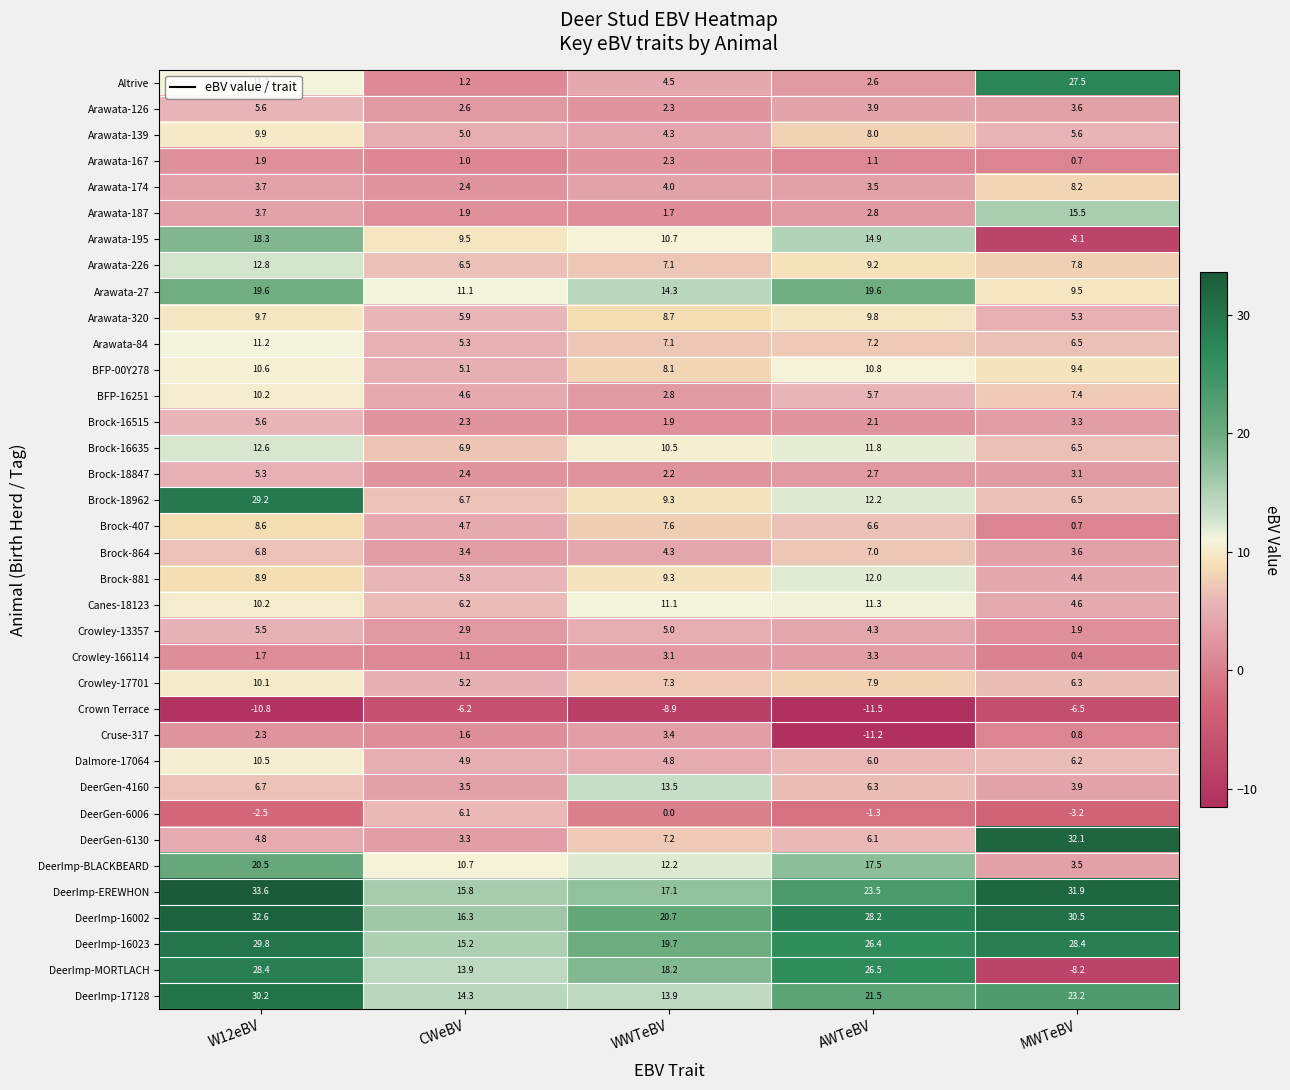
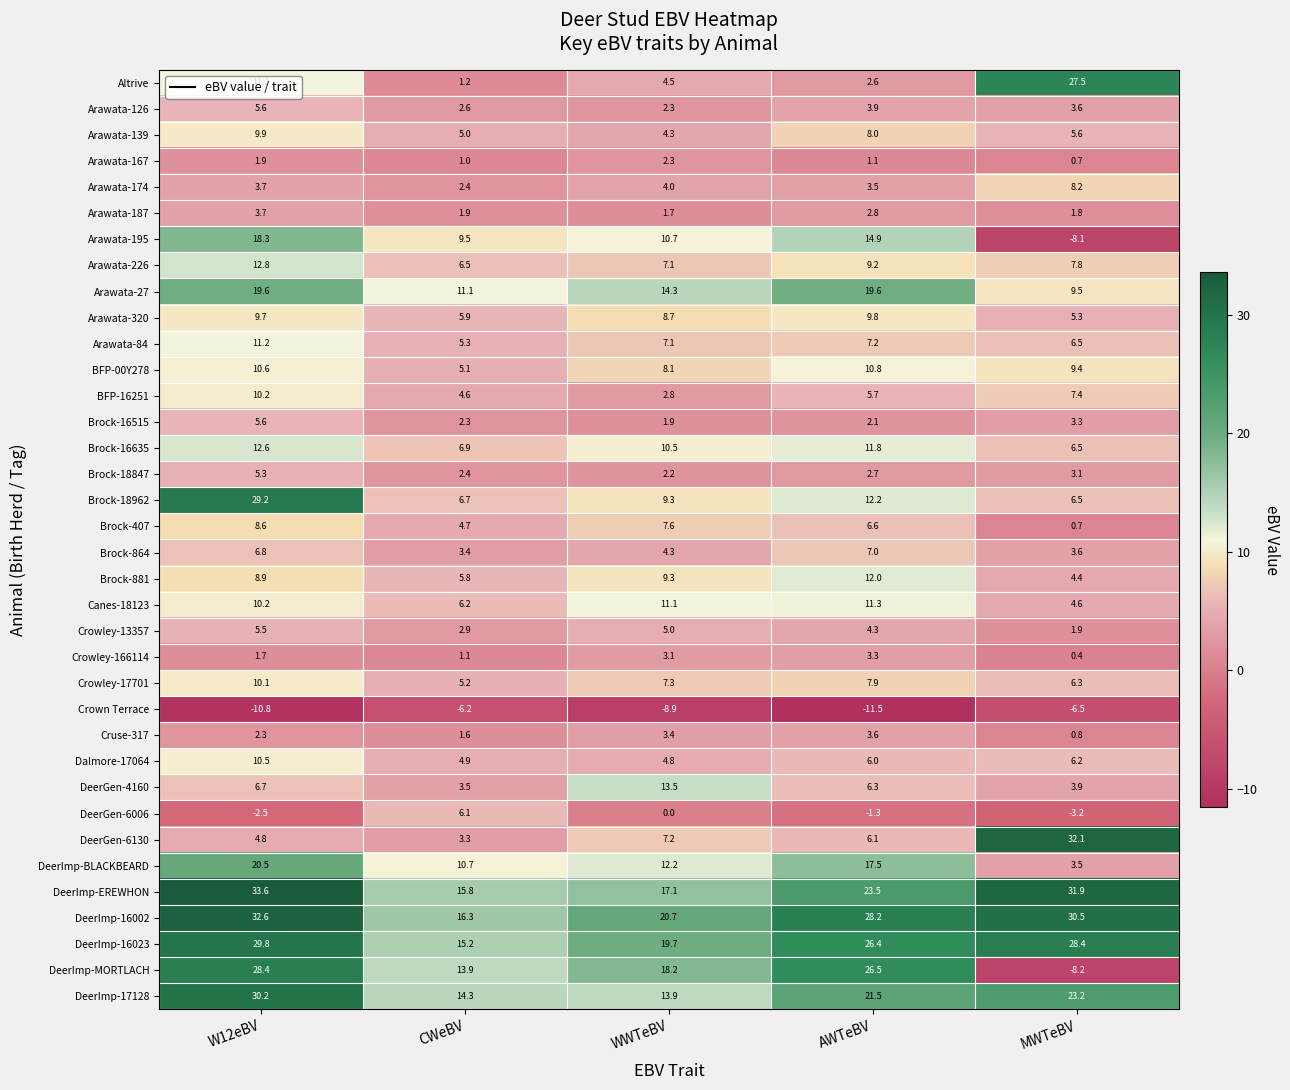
Arawata-187, MWTeBV: 15.5 -> 1.8
Cruse-317, AWTeBV: -11.2 -> 3.6
